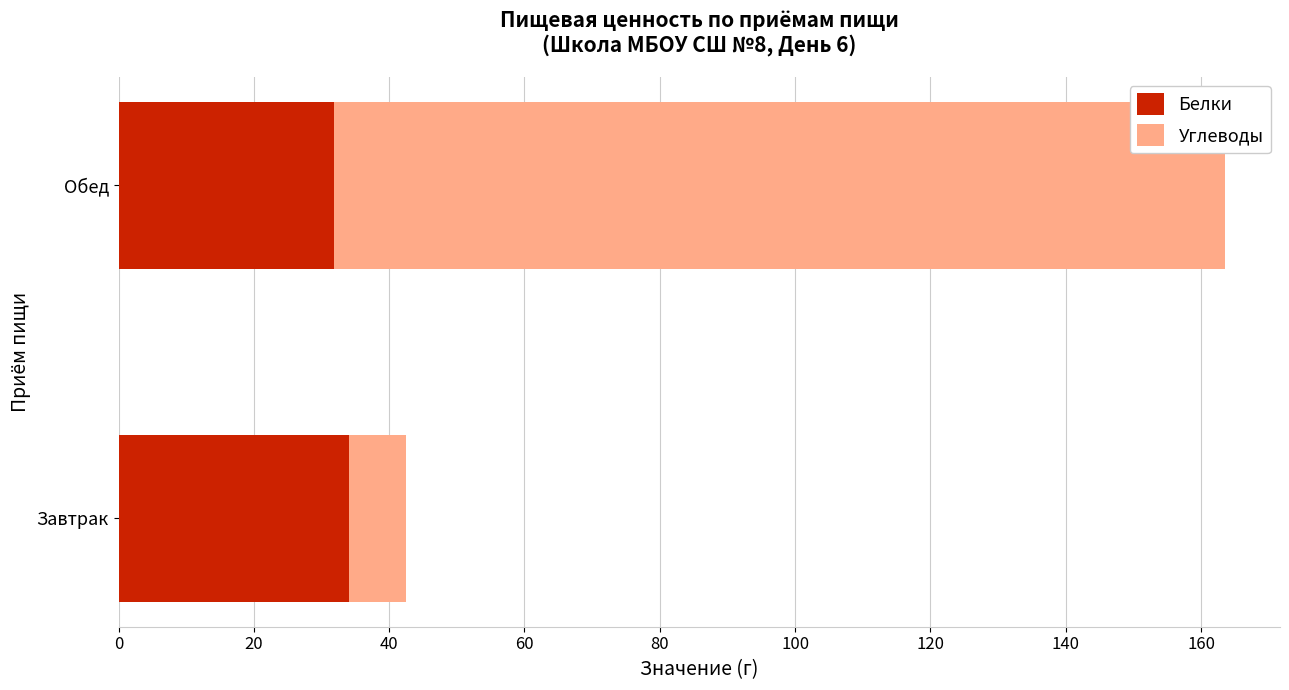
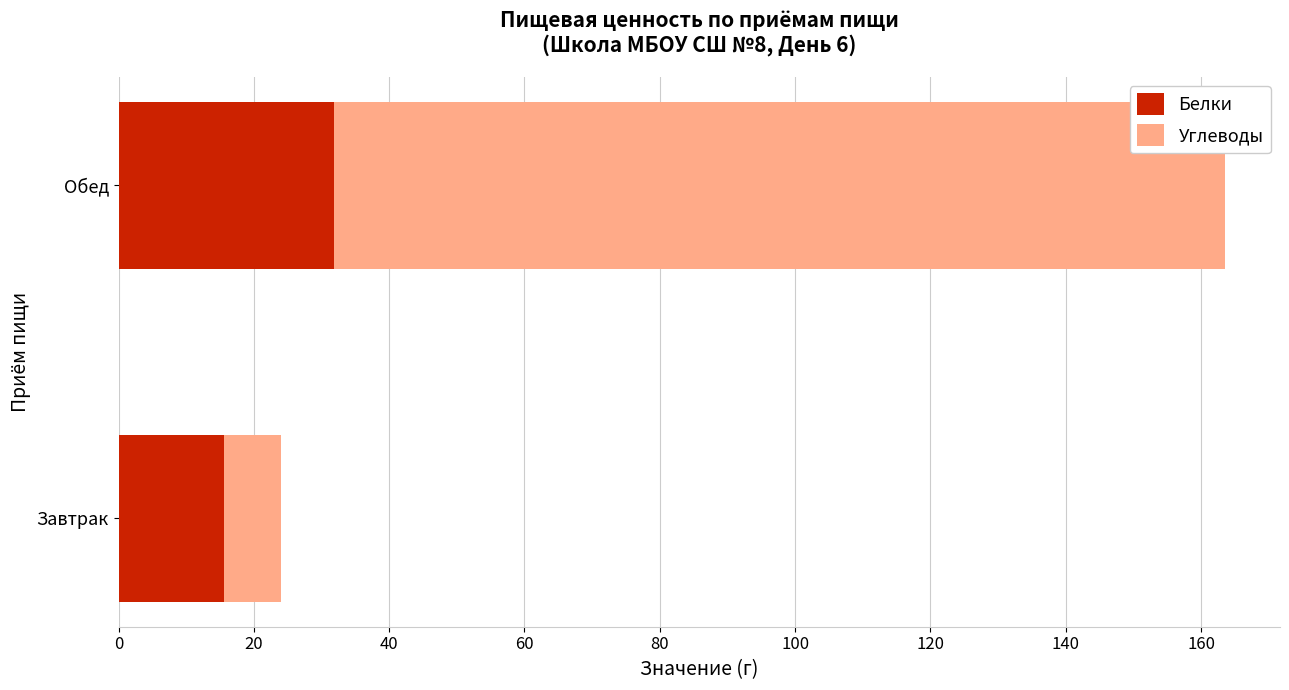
Белки, Завтрак: 34 -> 16
